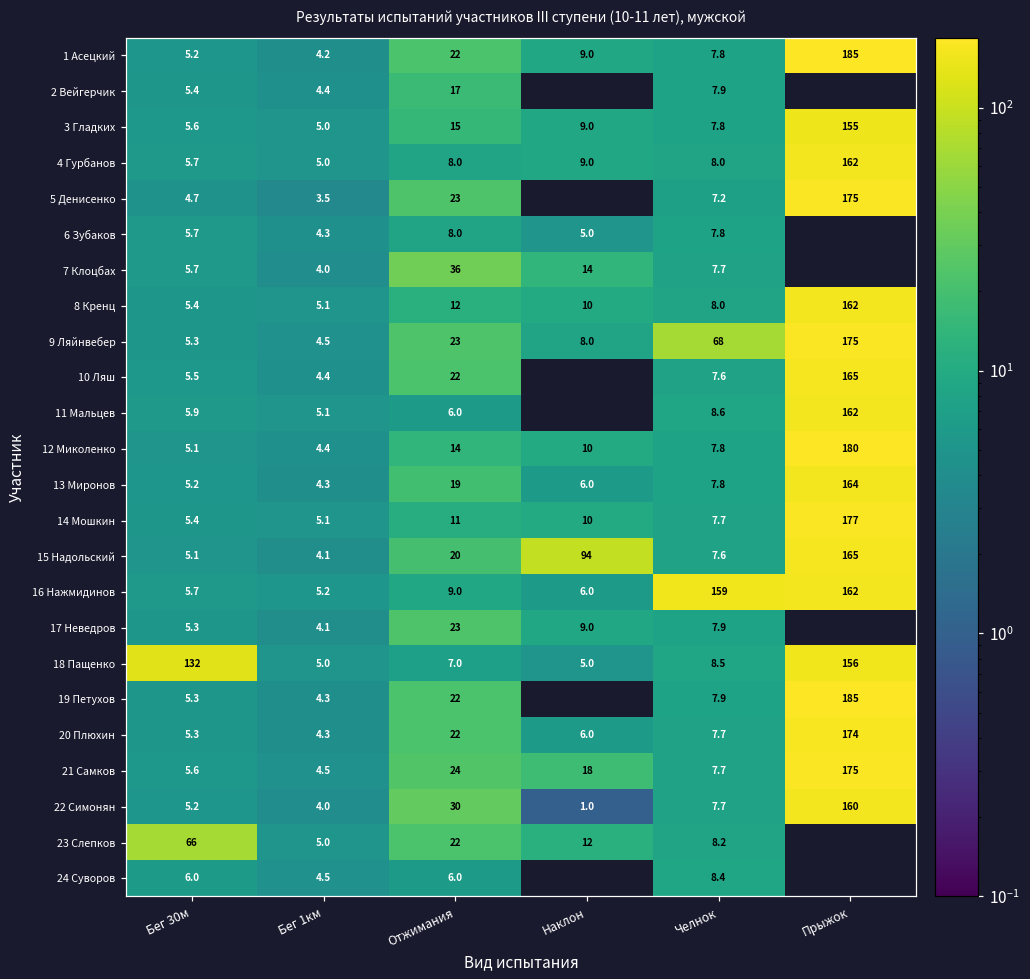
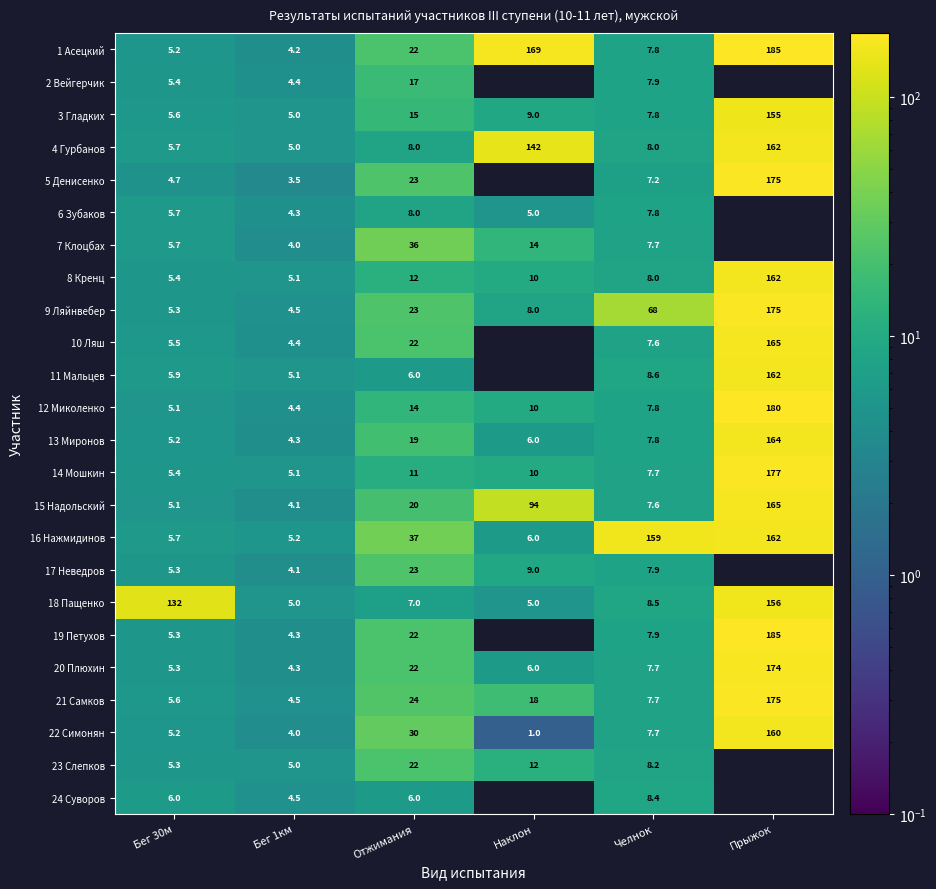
1 Асецкий, Наклон: 9.0 -> 169
4 Гурбанов, Наклон: 9.0 -> 142
16 Нажмидинов, Отжимания: 9.0 -> 37
23 Слепков, Бег 30м: 66 -> 5.3
